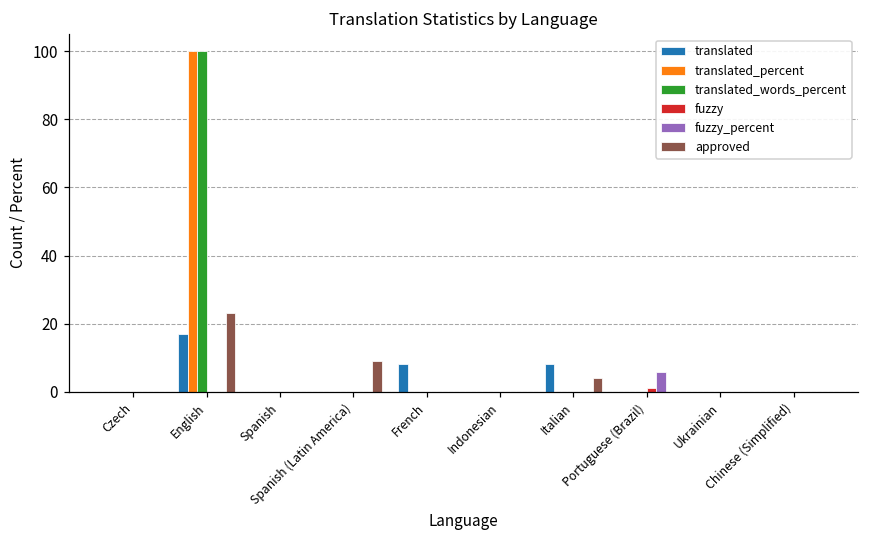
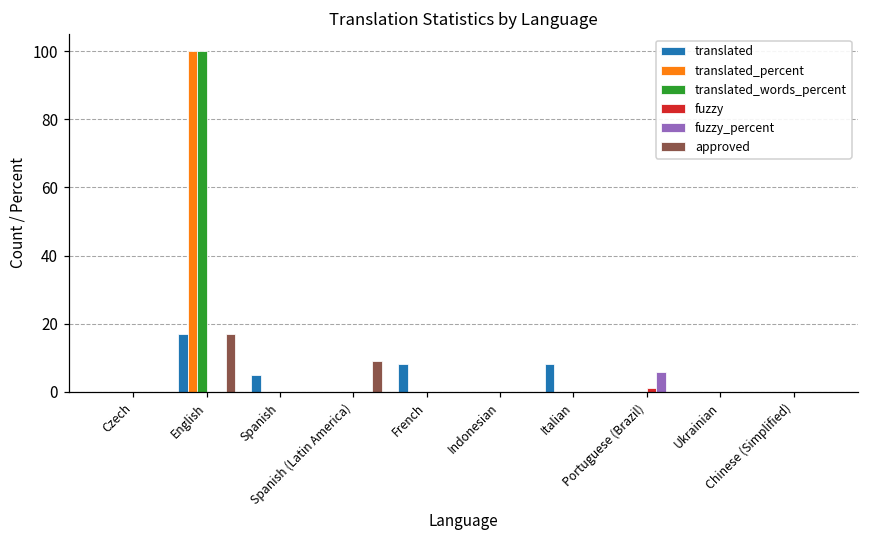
approved, English: 23 -> 17
translated, Spanish: 0 -> 5
approved, Italian: 4 -> 0
